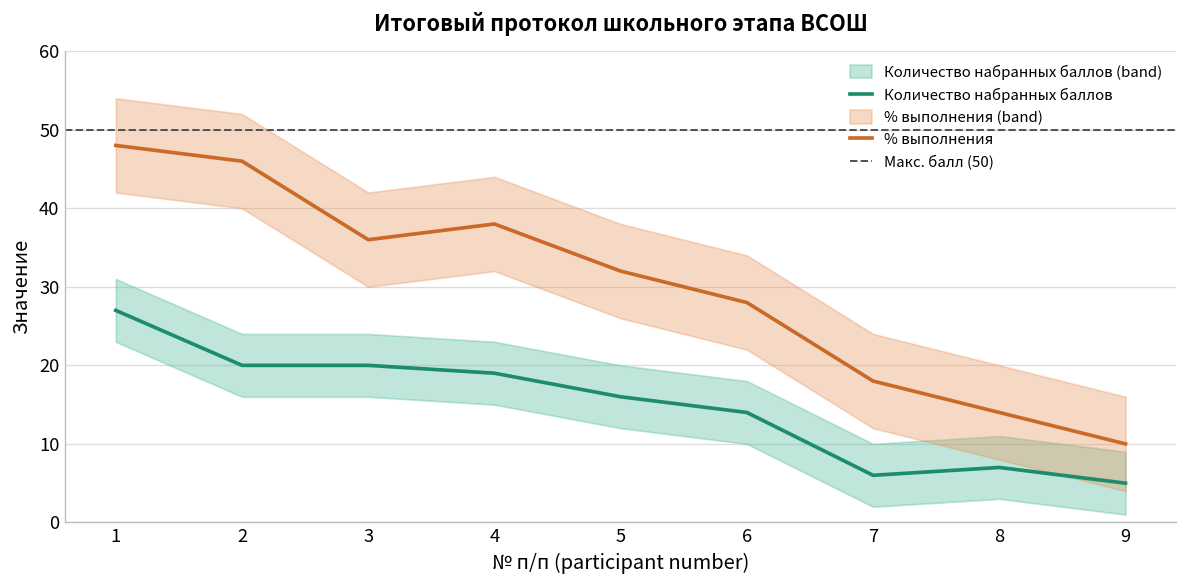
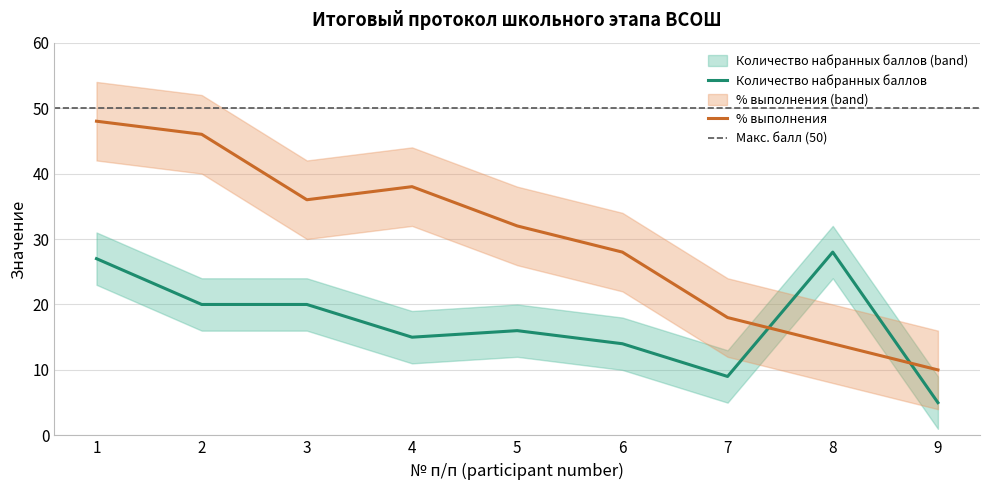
Количество набранных баллов, 4: 19 -> 15
Количество набранных баллов, 7: 6 -> 9
Количество набранных баллов, 8: 7 -> 28
